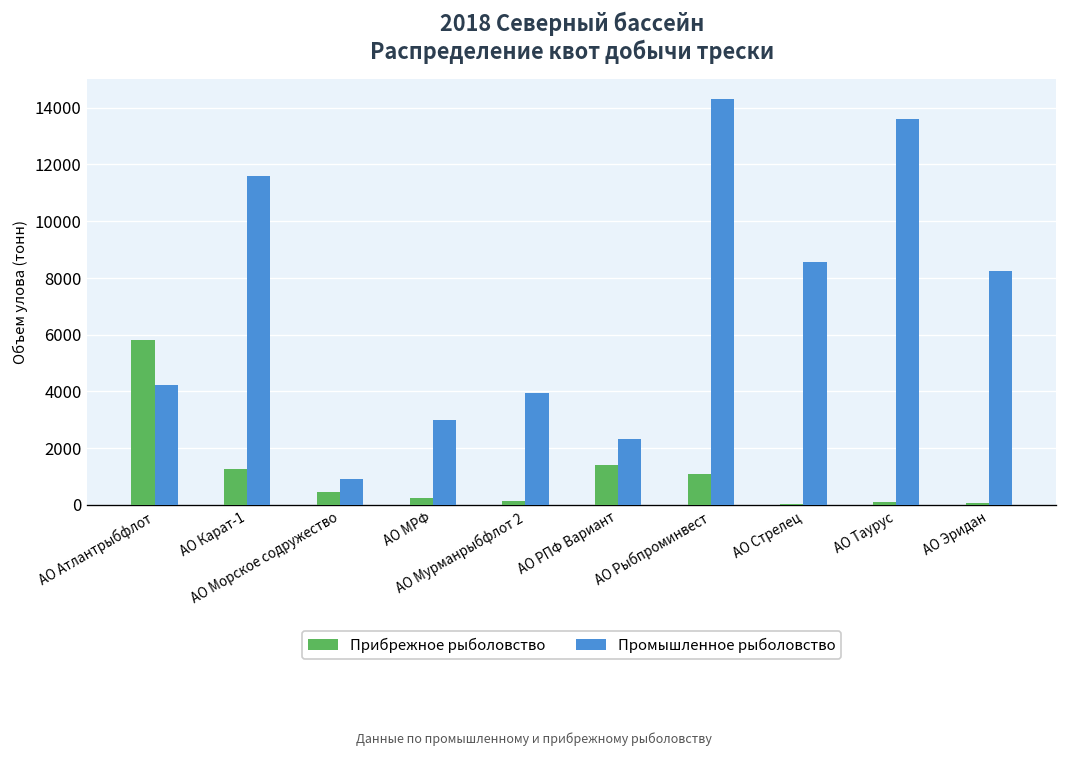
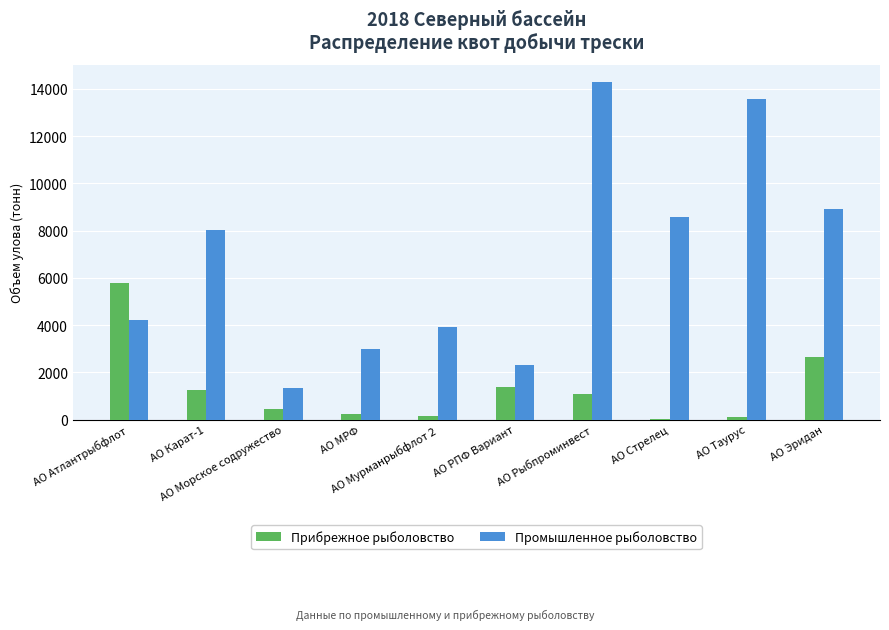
Промышленное рыболовство, АО Карат-1: 11600 -> 8000
Промышленное рыболовство, АО Морское содружество: 900 -> 1300
Прибрежное рыболовство, АО Эридан: 0 -> 2700
Промышленное рыболовство, АО Эридан: 8200 -> 8900
